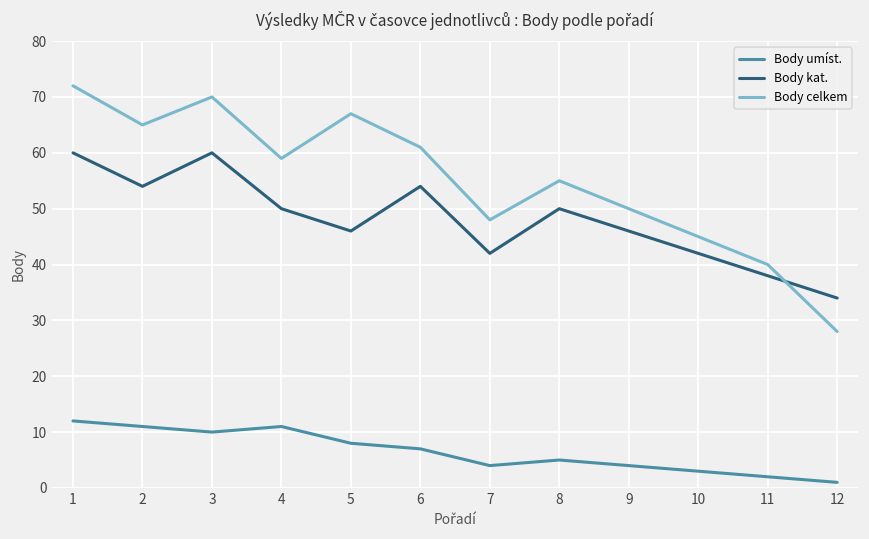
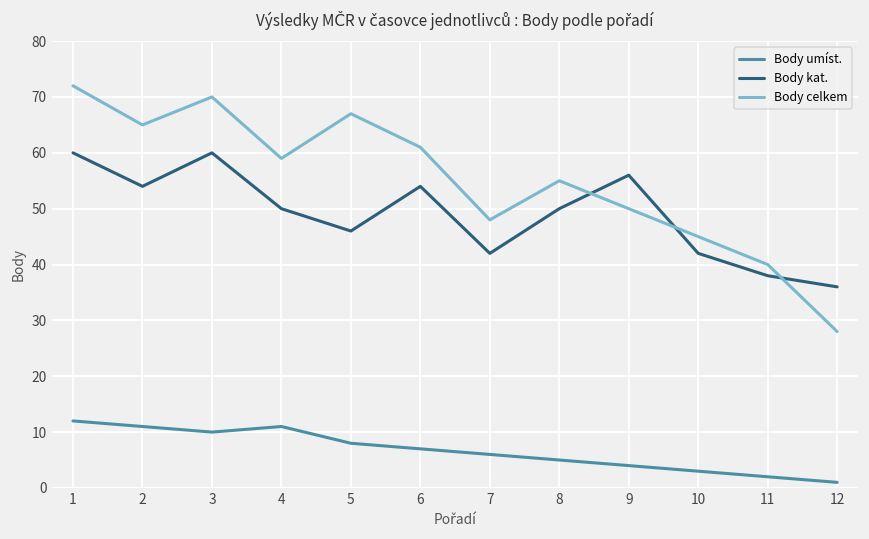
Body umíst., 7: 4 -> 6
Body kat., 9: 46 -> 56
Body kat., 12: 34 -> 36
